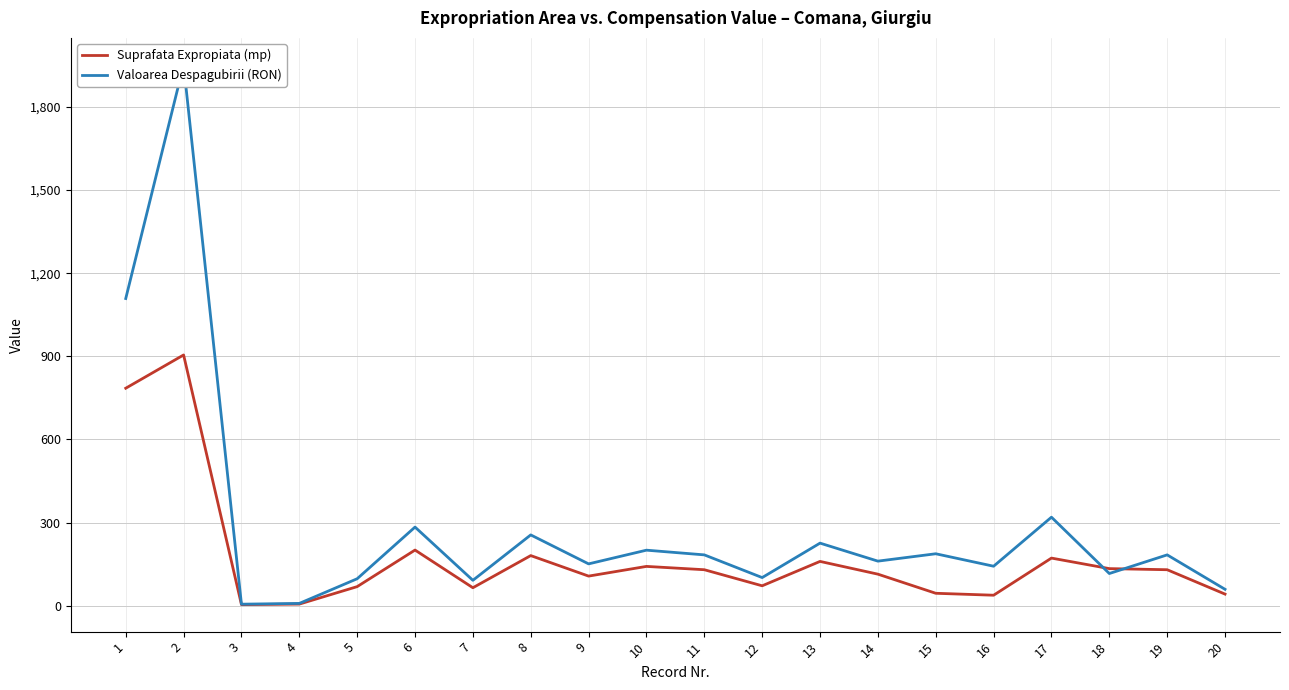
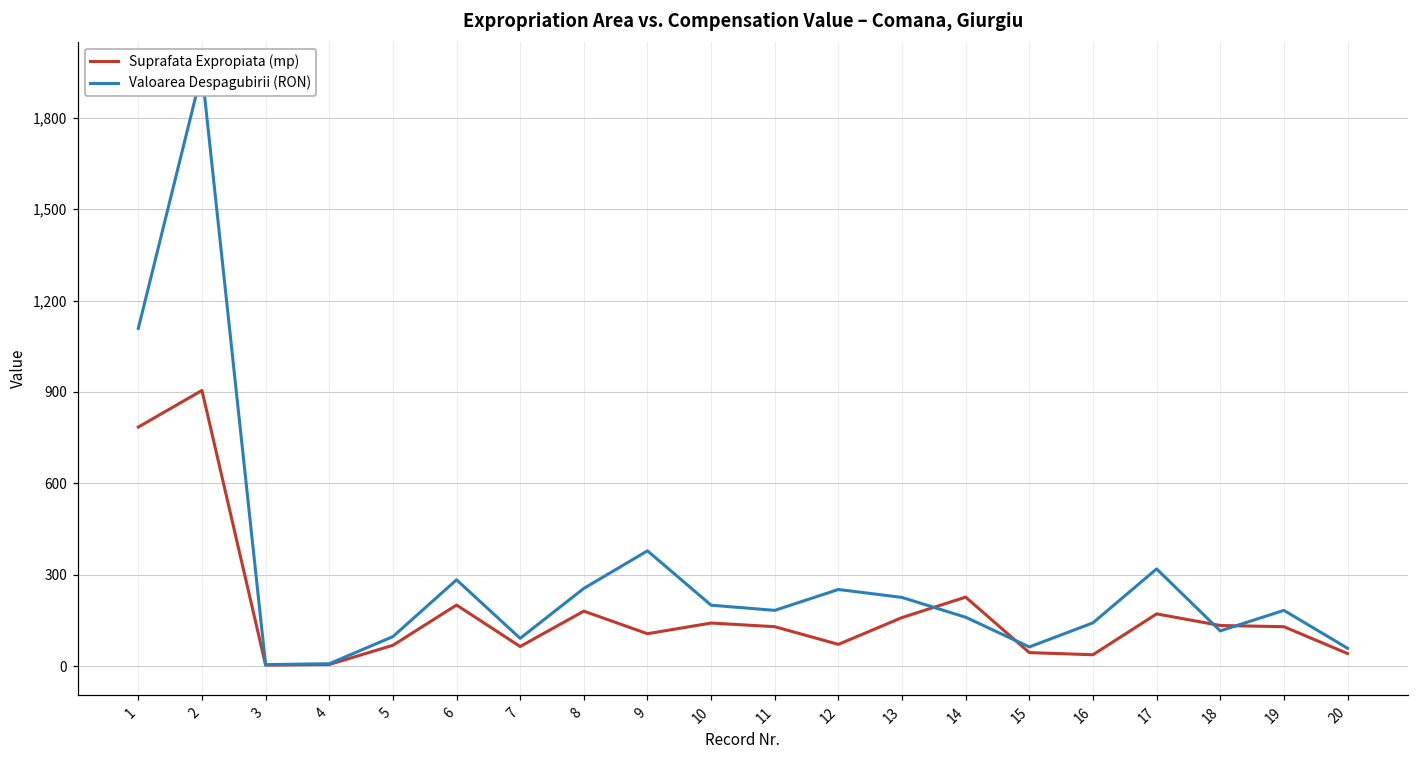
Valoarea Despagubirii (RON), 9: 150 -> 380
Valoarea Despagubirii (RON), 12: 100 -> 250
Suprafata Expropiata (mp), 14: 110 -> 230
Valoarea Despagubirii (RON), 15: 190 -> 60
